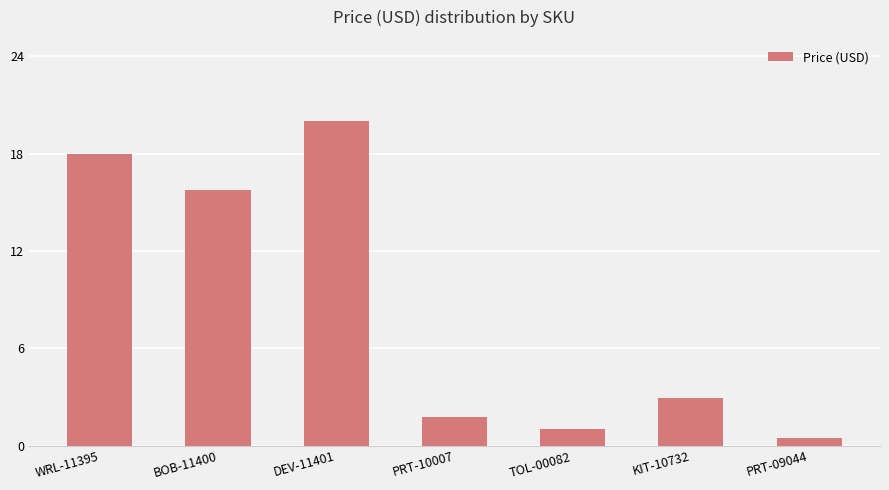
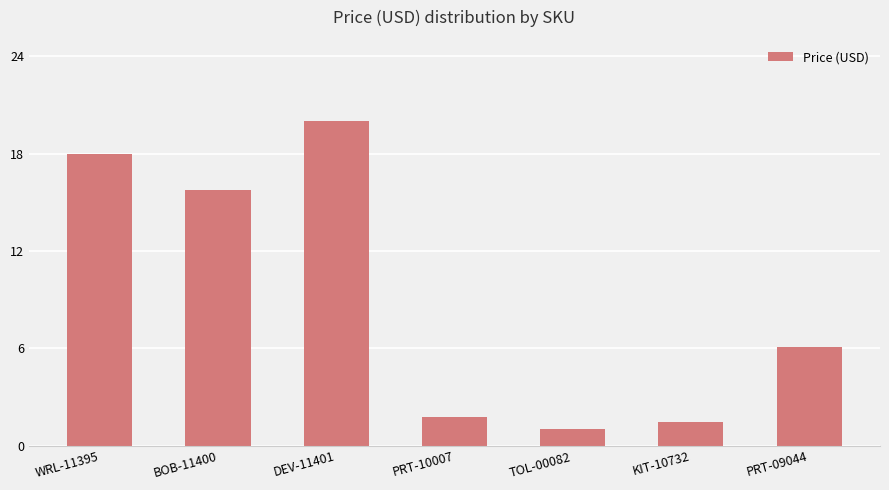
KIT-10732: 3.0 -> 1.5
PRT-09044: 0.5 -> 6.0
